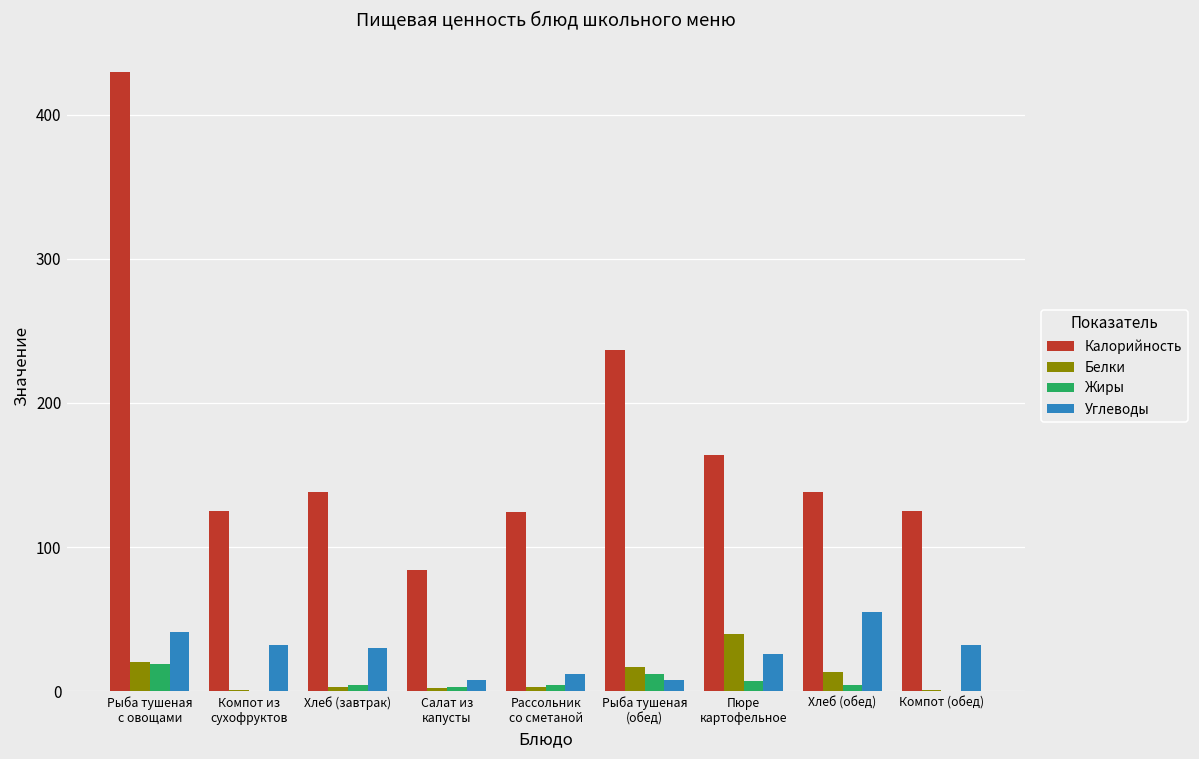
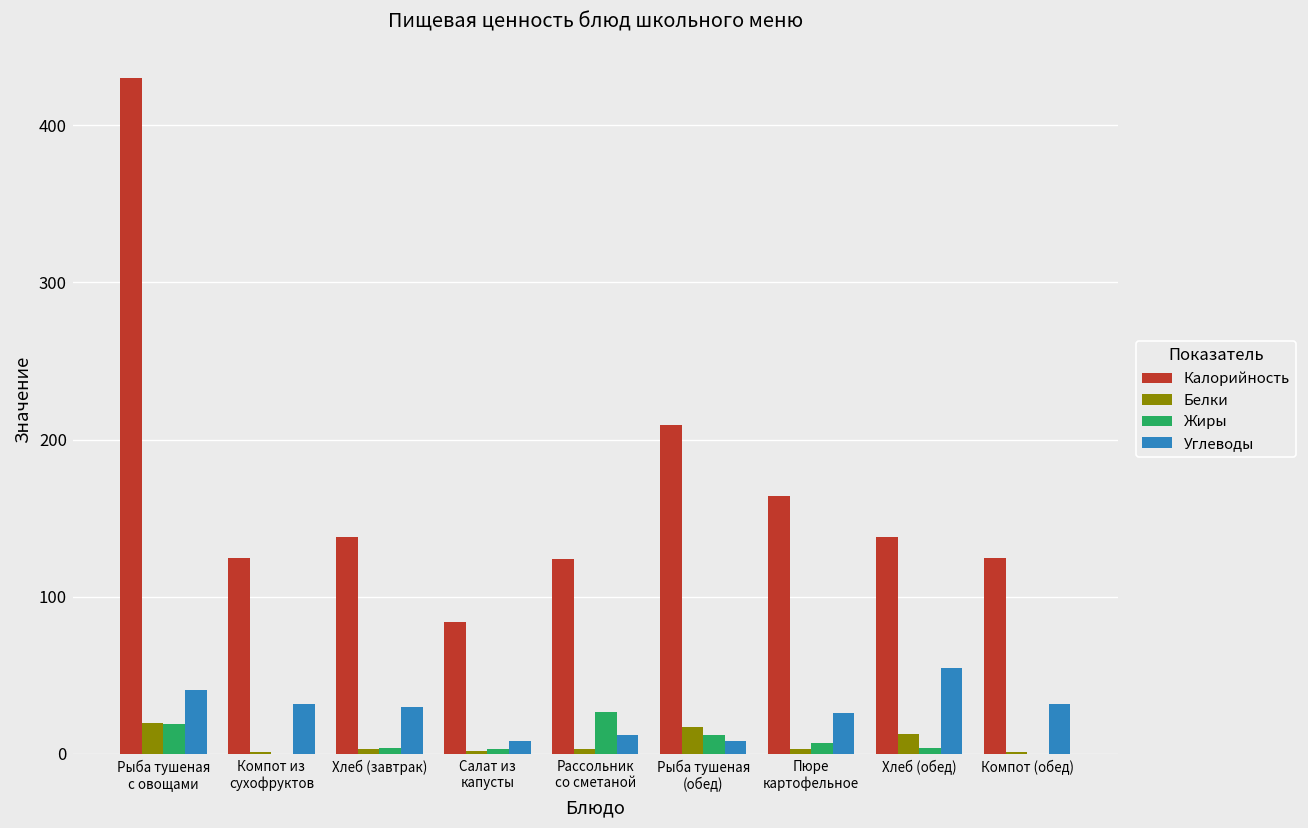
Жиры, Рассольник со сметаной: 4 -> 27
Калорийность, Рыба тушеная (обед): 237 -> 209
Белки, Пюре картофельное: 40 -> 3
